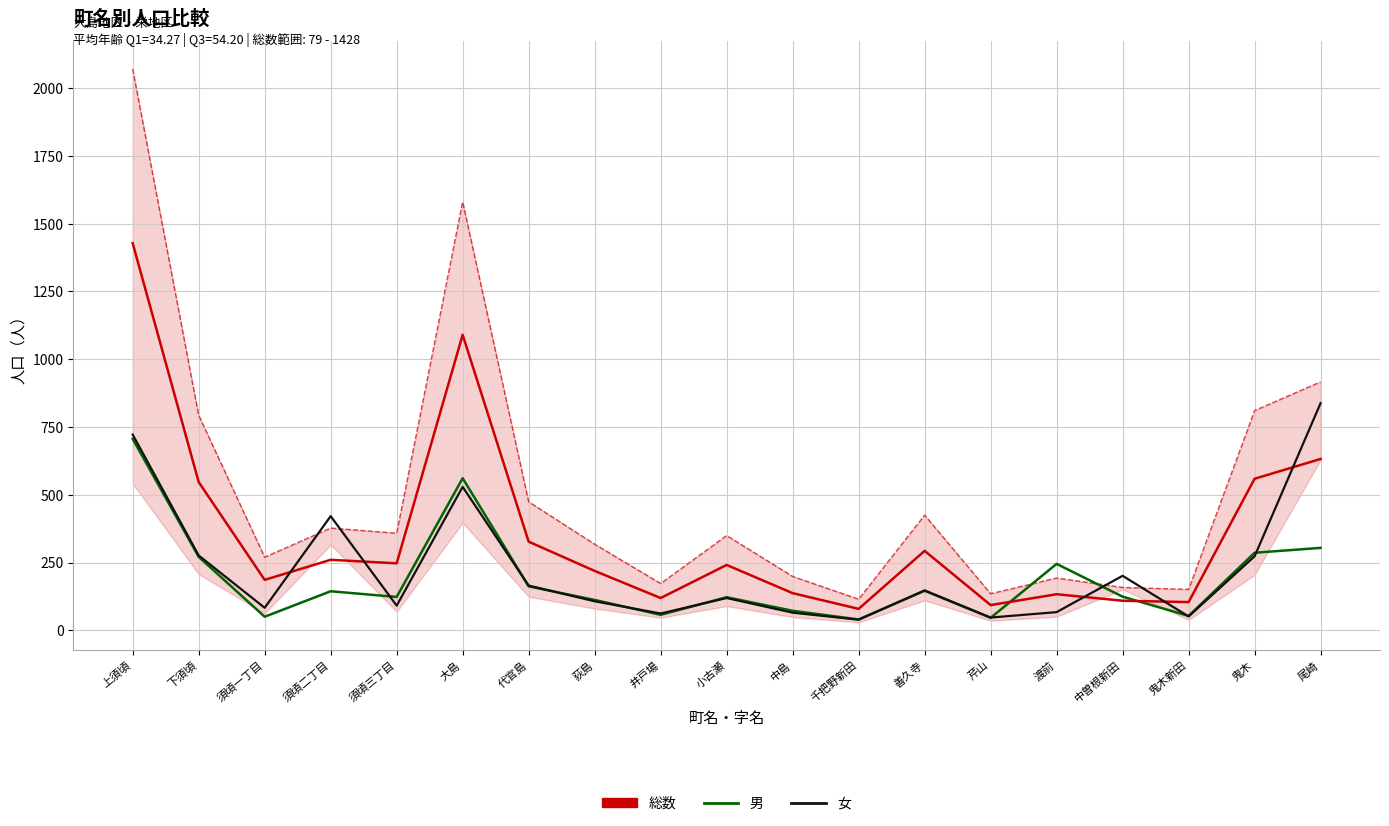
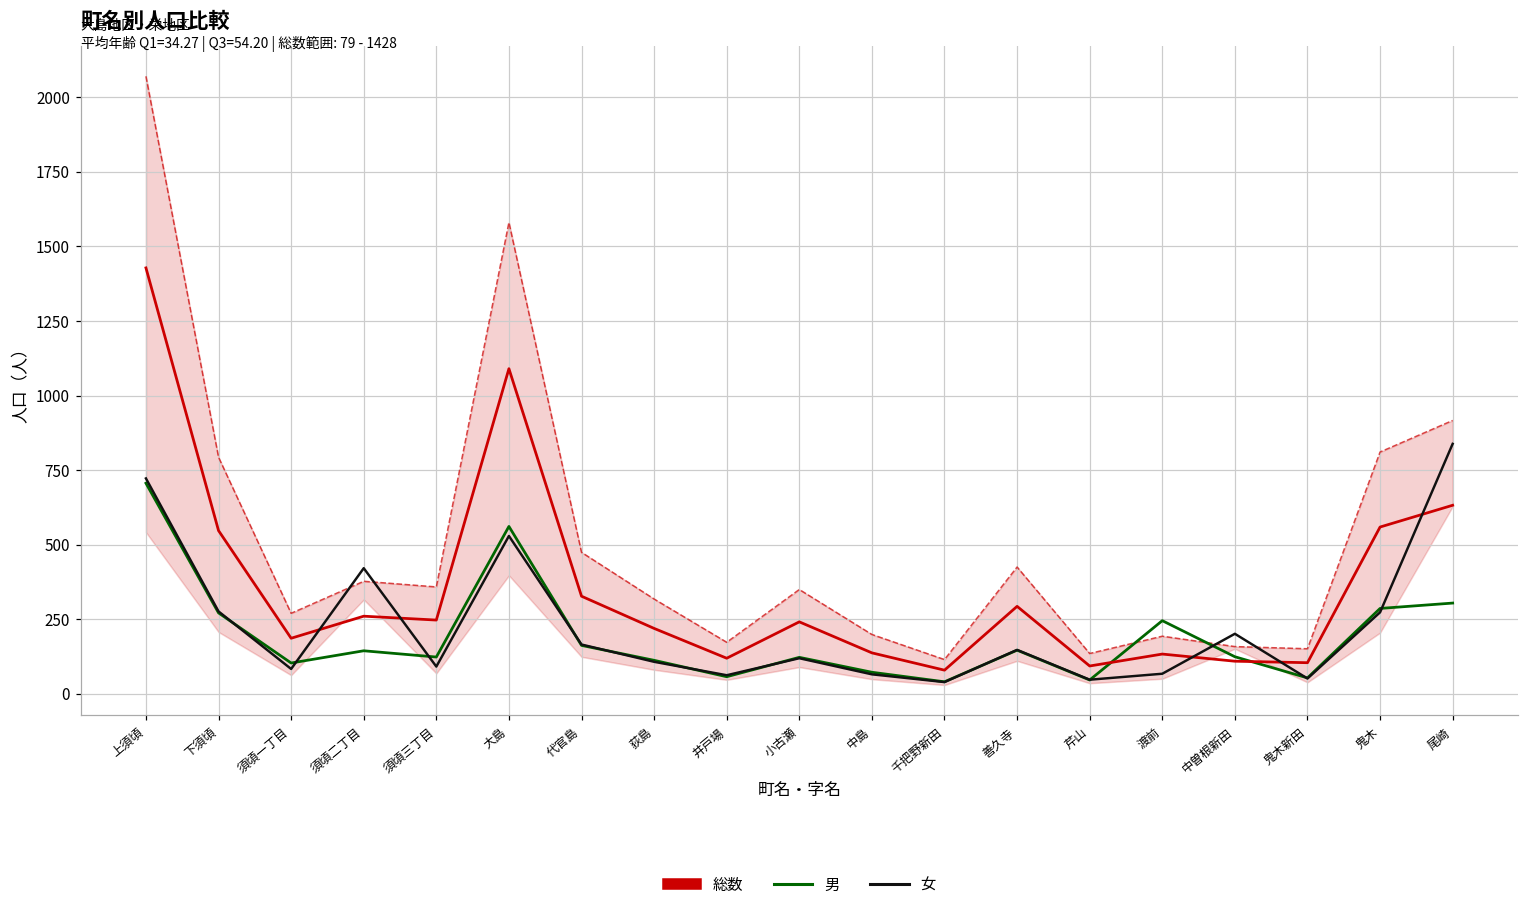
男, 須頃一丁目: 50 -> 100
